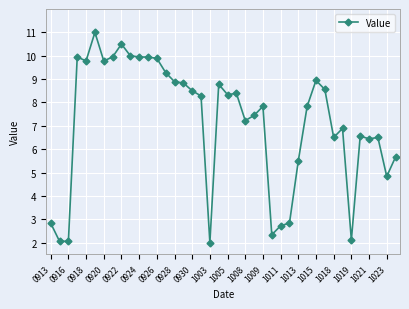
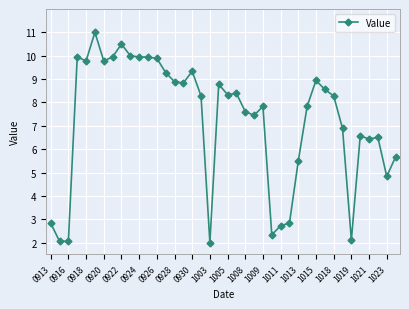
0930: 8.5 -> 9.3
1008: 7.2 -> 7.6
1018: 6.5 -> 8.3
